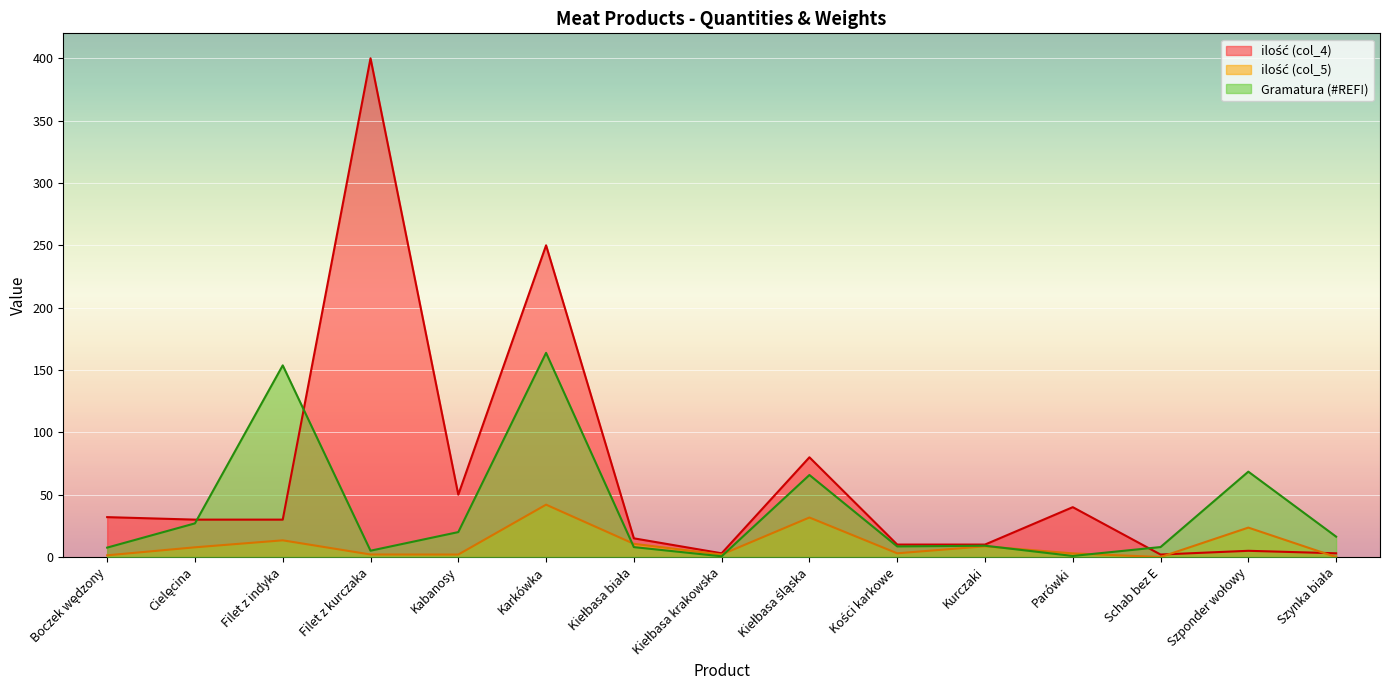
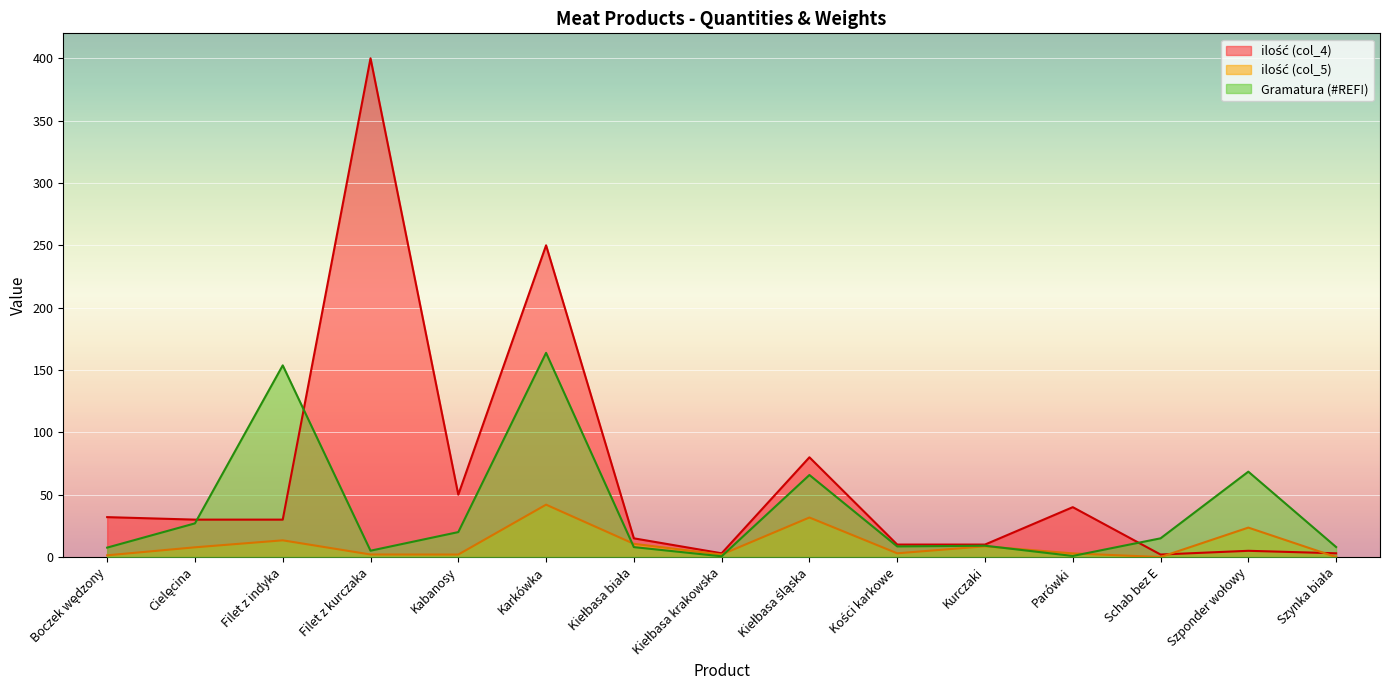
Gramatura (#REF!), Schab bez E: 8 -> 15
Gramatura (#REF!), Szynka biała: 16 -> 8
